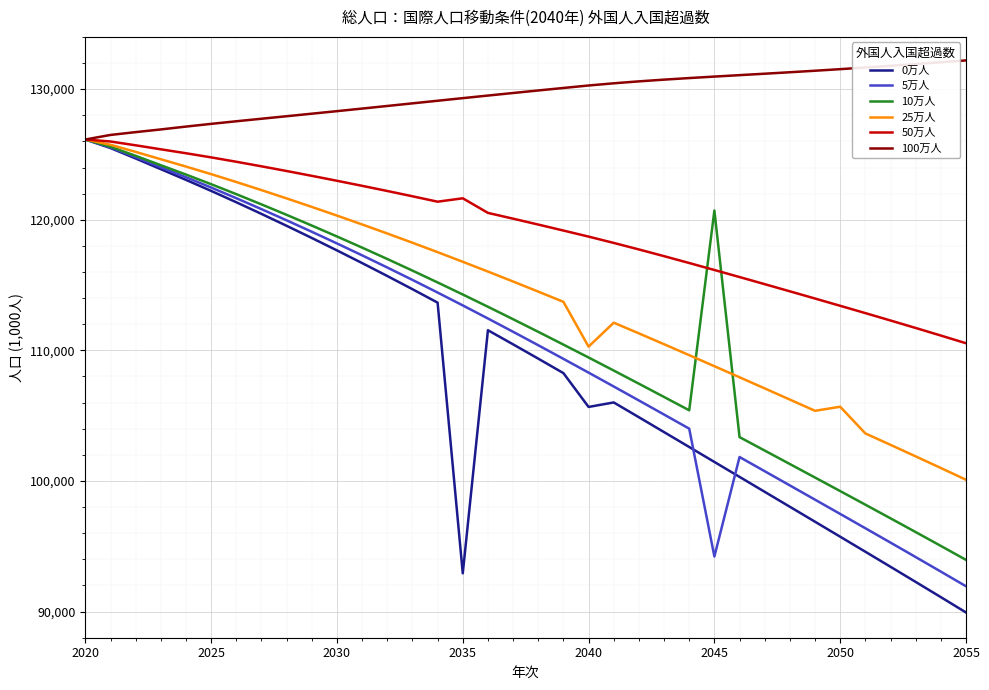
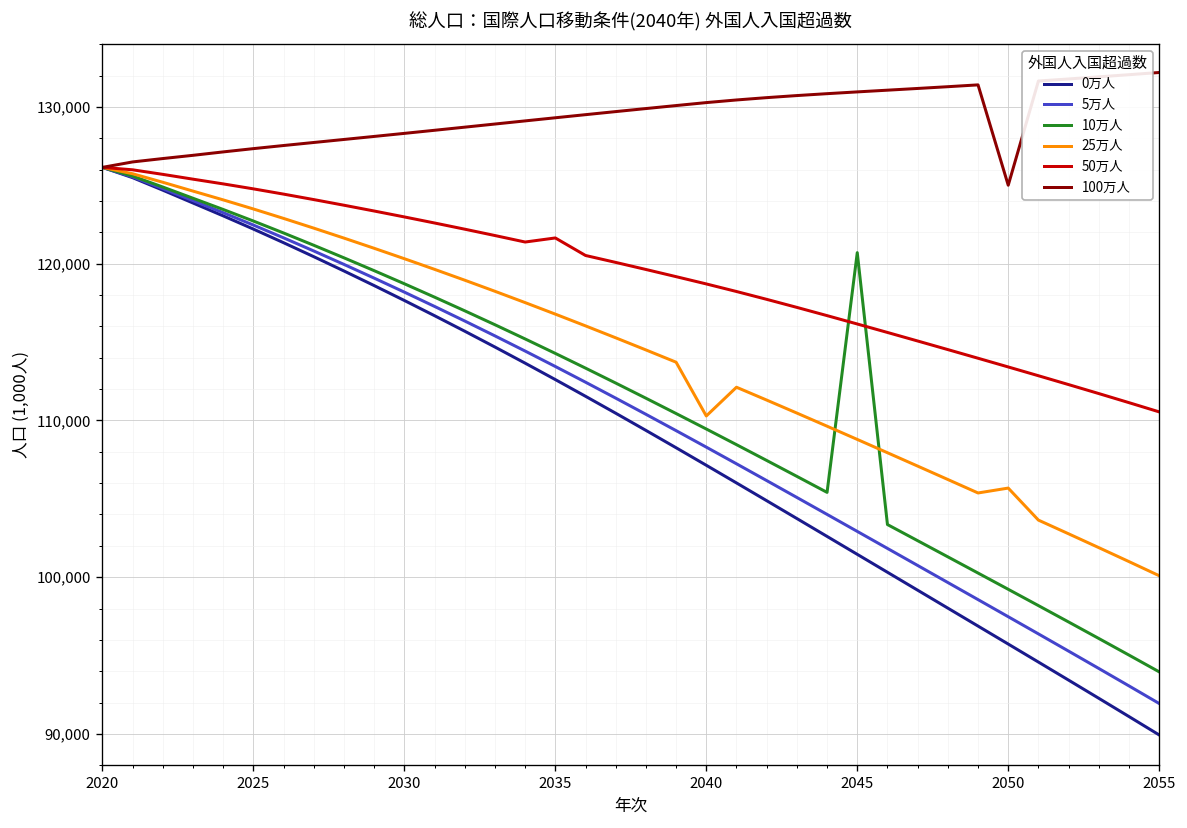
0万人, 2035: 92,900 -> 112,600
0万人, 2040: 105,700 -> 107,100
5万人, 2045: 94,200 -> 102,900
100万人, 2050: 131,500 -> 125,000
